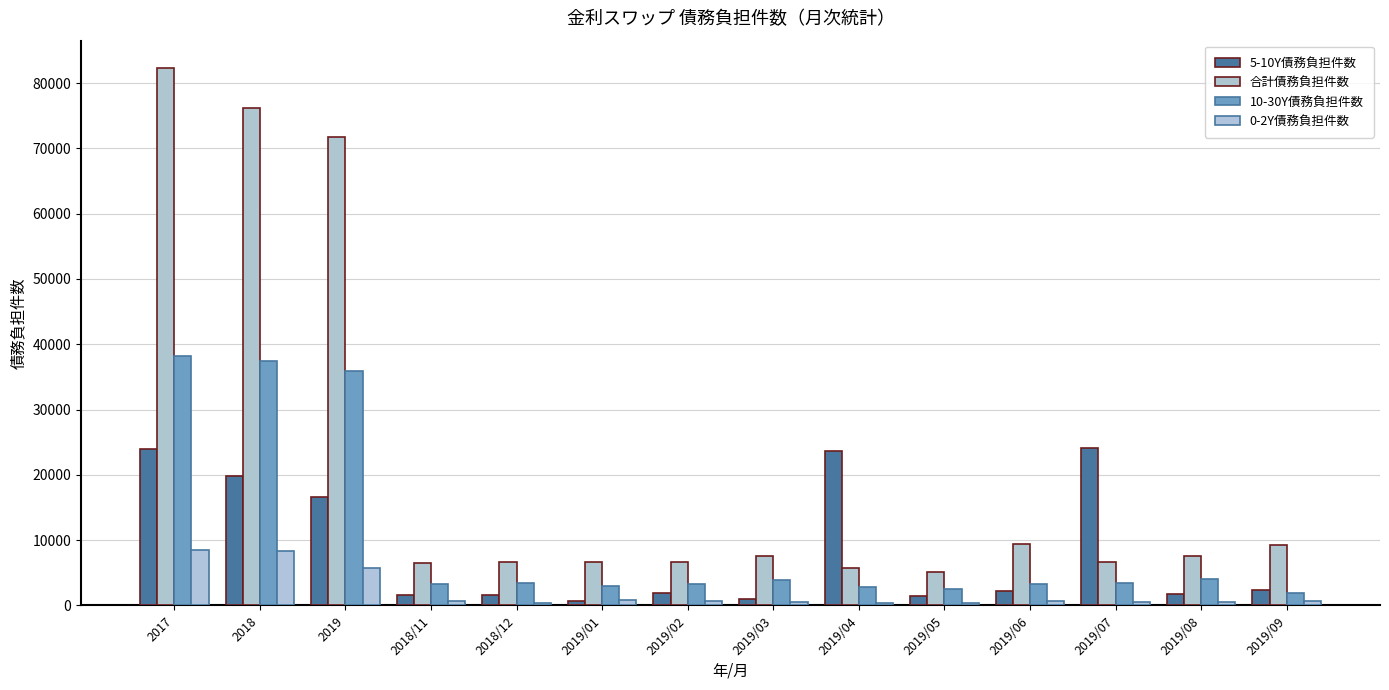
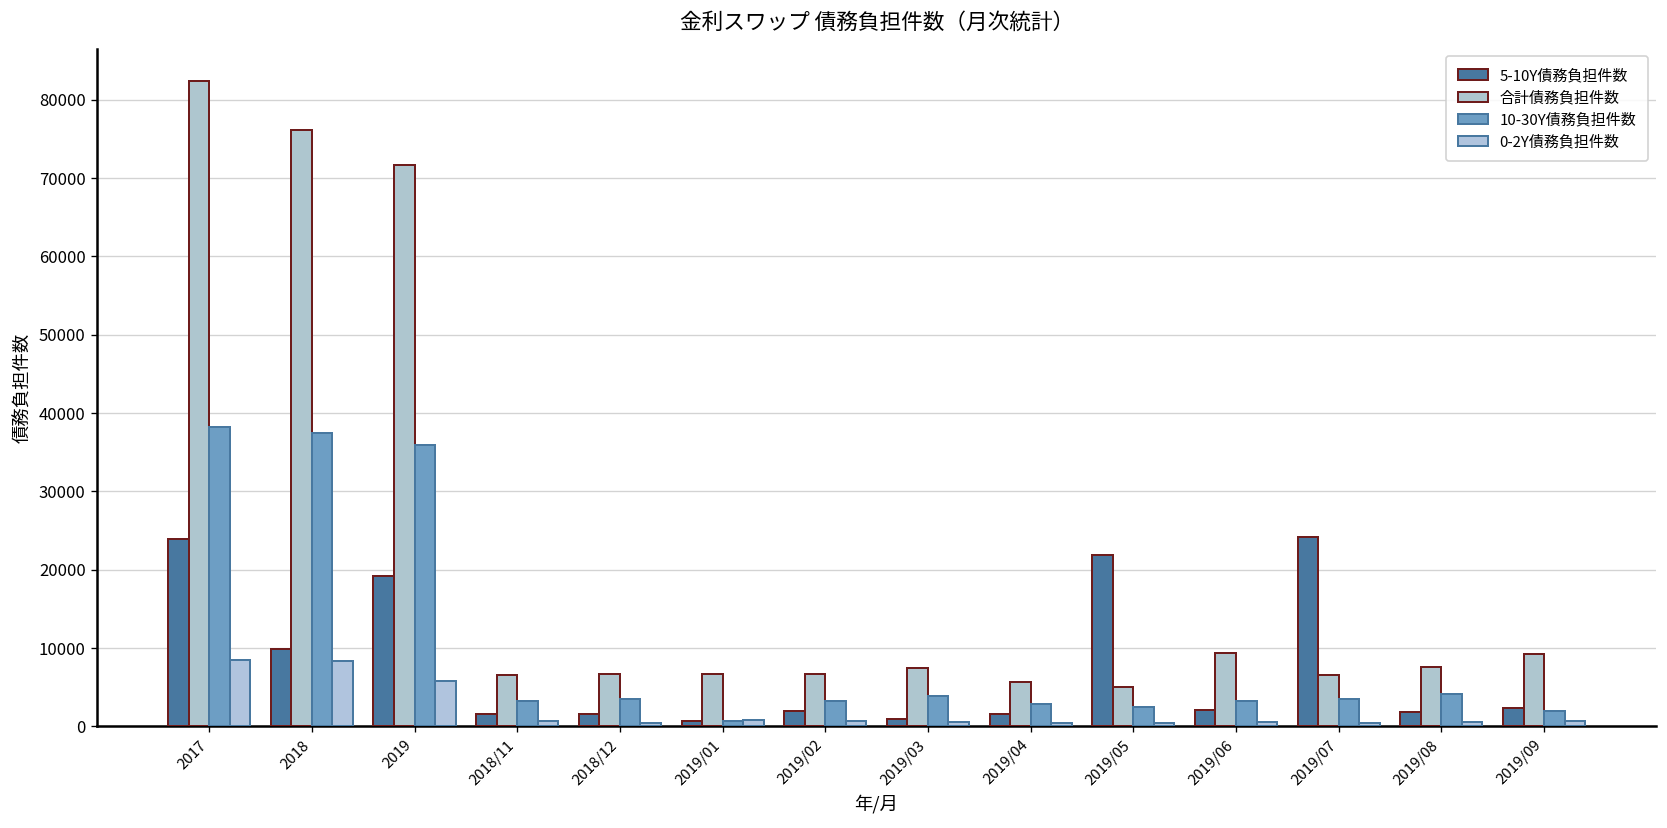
5-10Y債務負担件数, 2018: 20000 -> 10000
5-10Y債務負担件数, 2019: 17000 -> 19000
10-30Y債務負担件数, 2019/01: 3000 -> 1000
5-10Y債務負担件数, 2019/04: 24000 -> 2000
5-10Y債務負担件数, 2019/05: 1000 -> 22000
